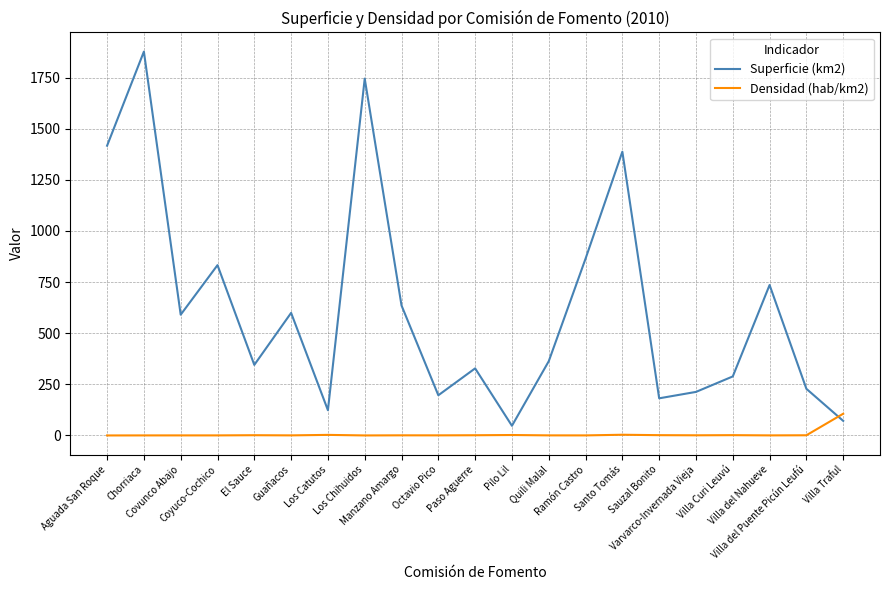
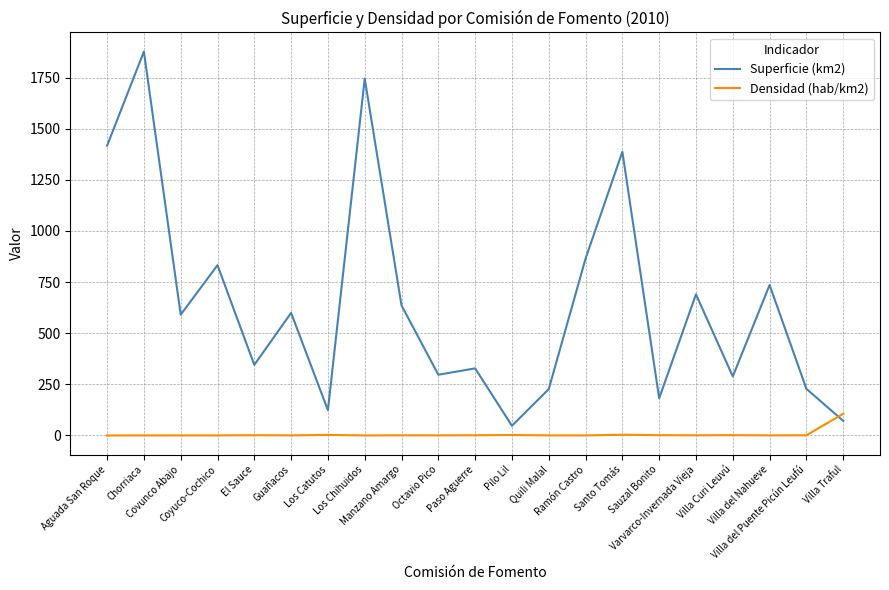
Superficie (km2), Octavio Pico: 200 -> 300
Superficie (km2), Quili Malal: 360 -> 230
Superficie (km2), Varvarco-Invernada Vieja: 210 -> 690
